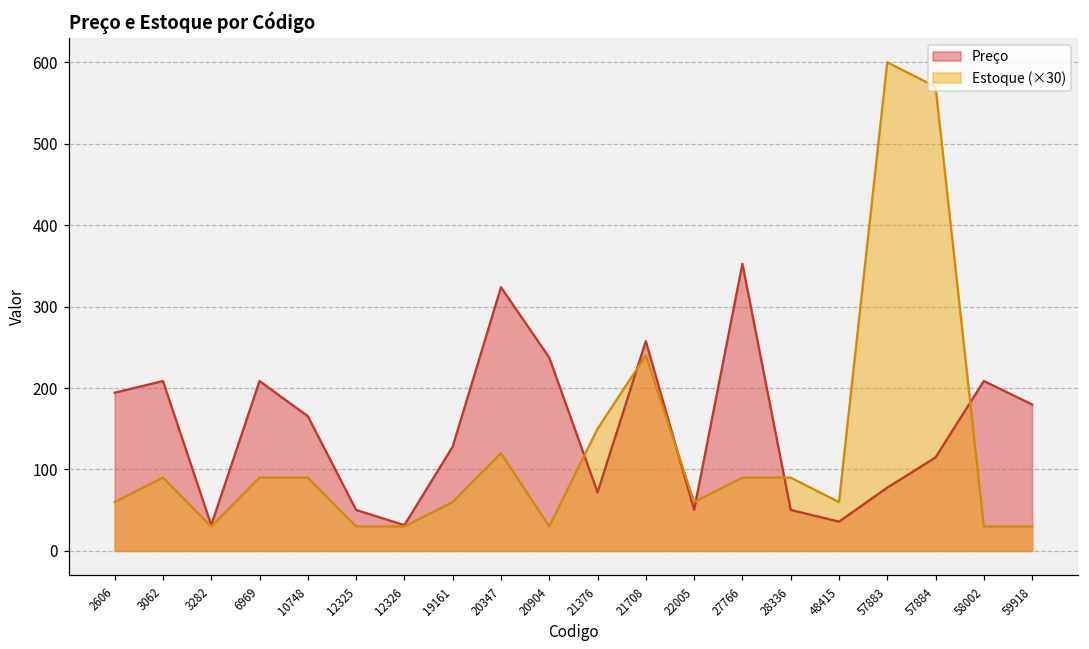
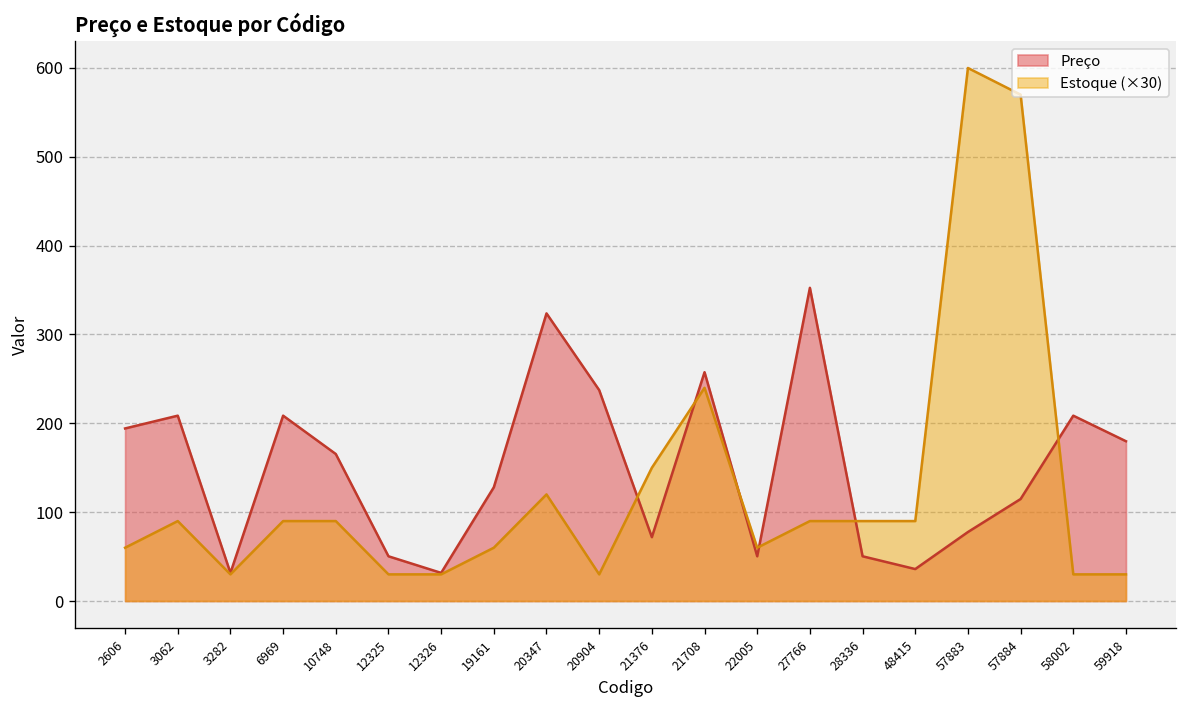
Estoque (×30), 48415: 60 -> 90
